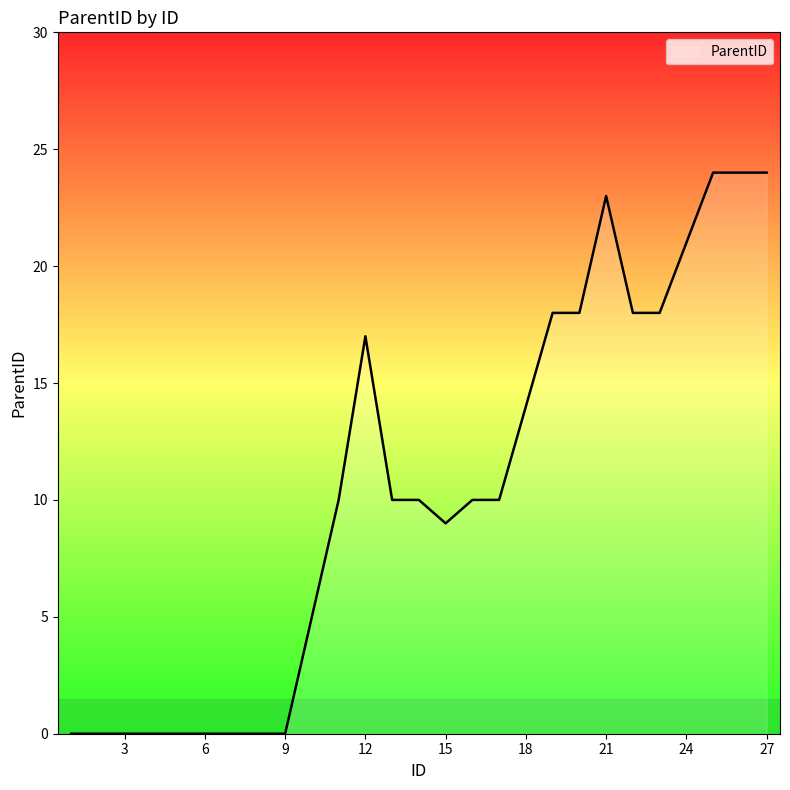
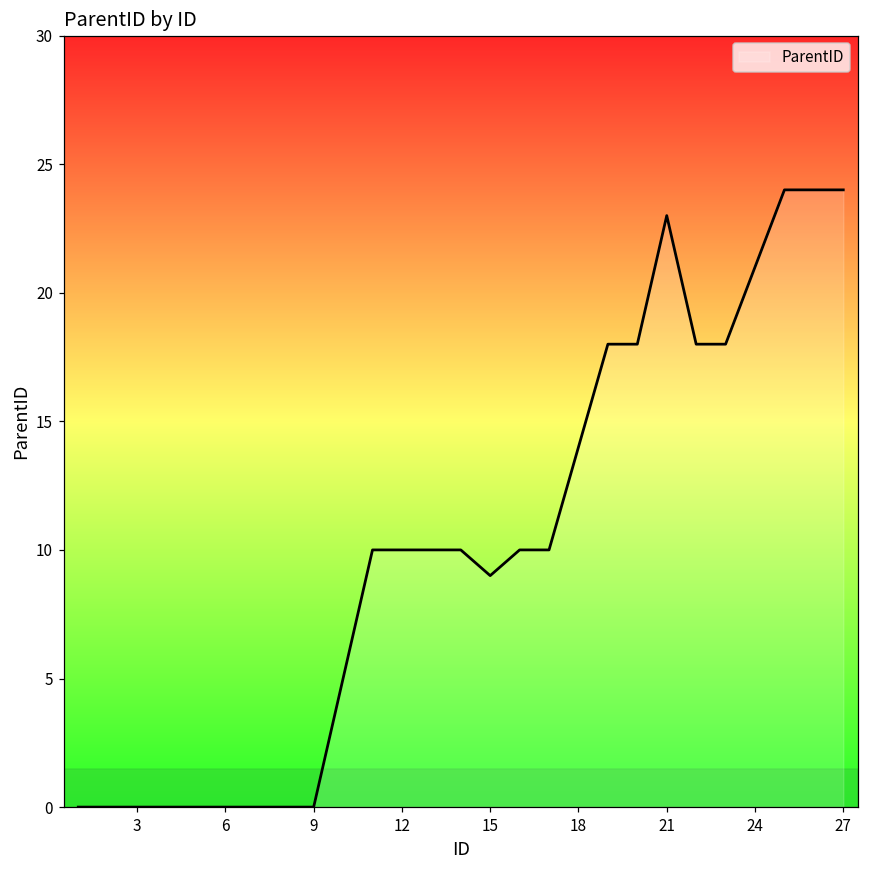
12: 17 -> 10
